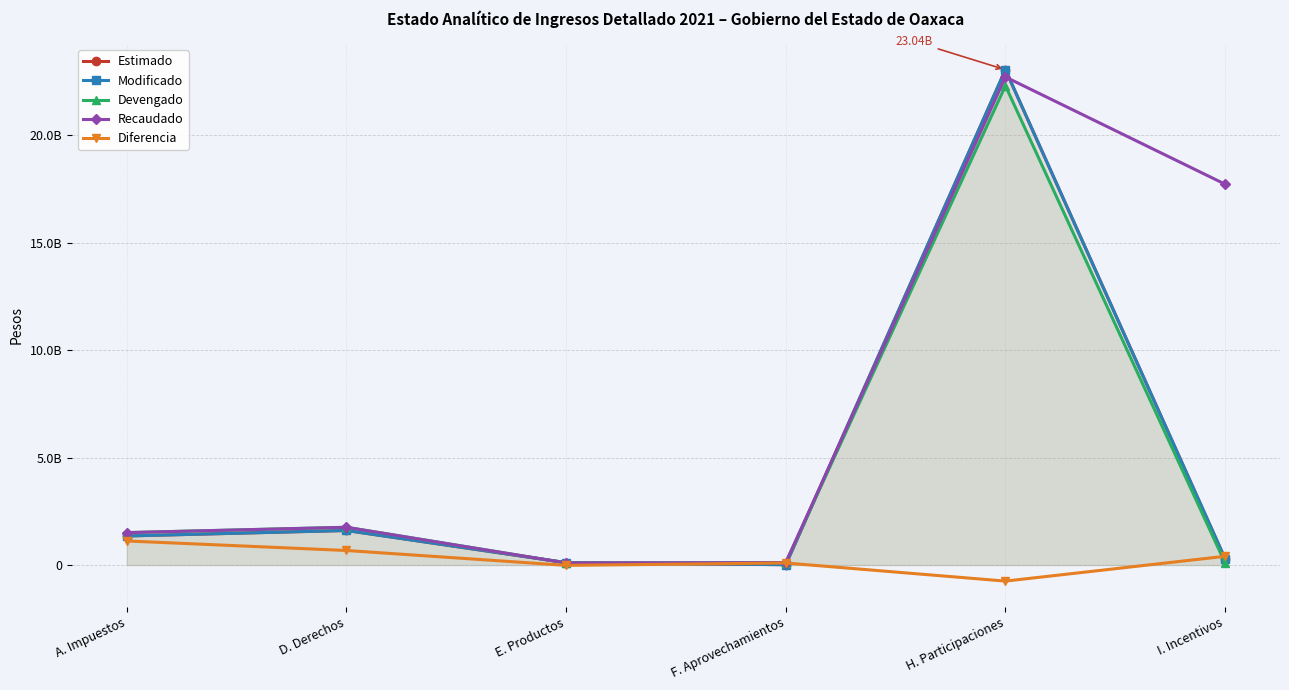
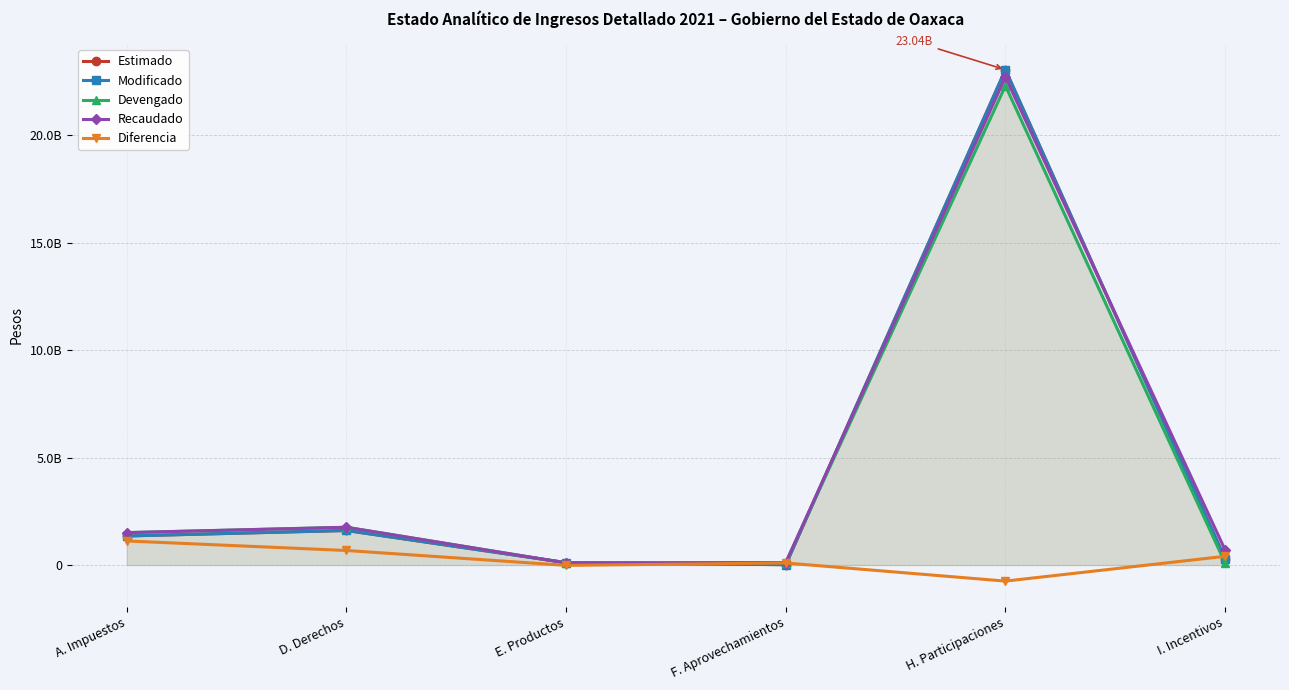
Recaudado, I. Incentivos: 17700000000 -> 700000000
